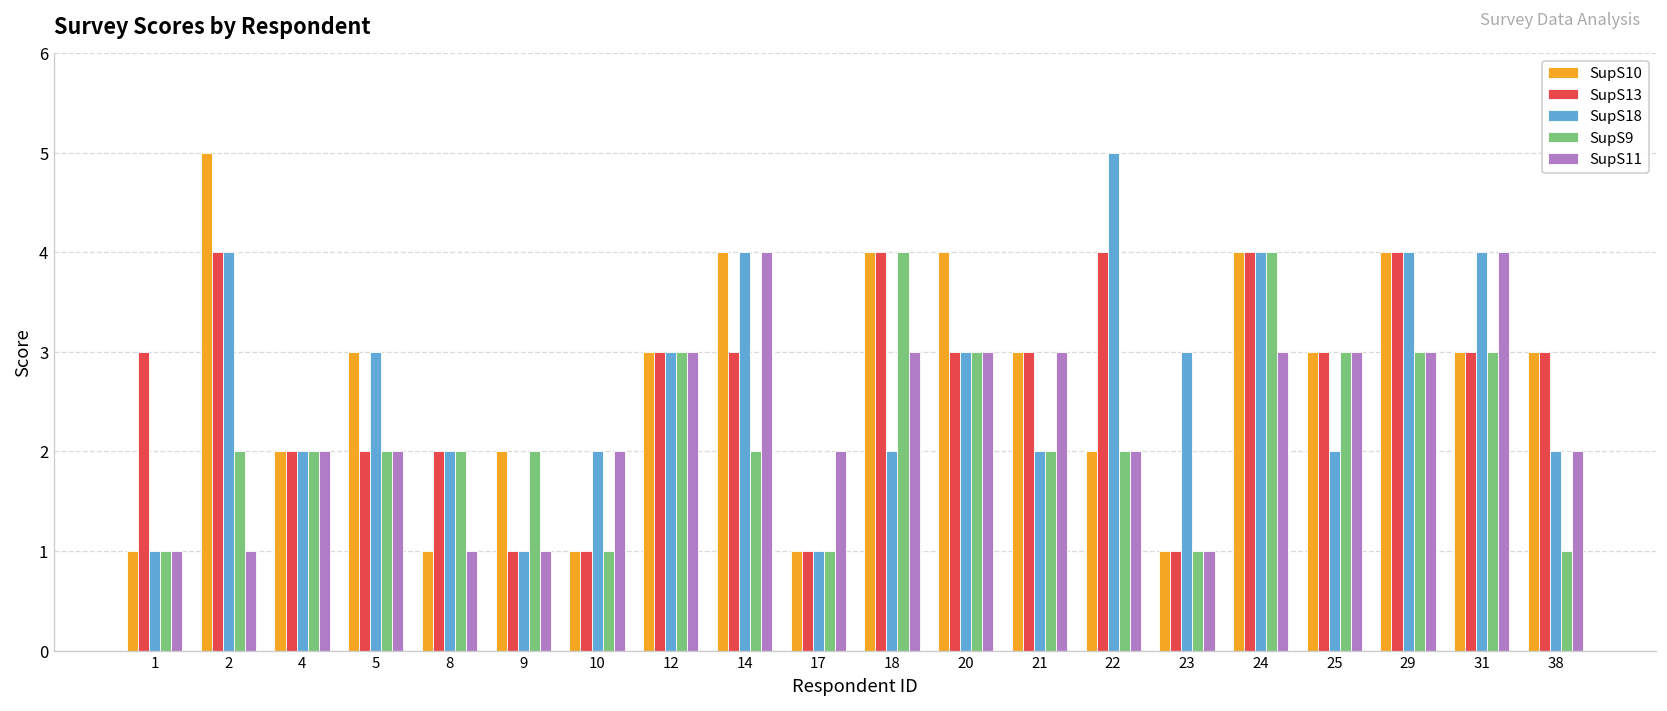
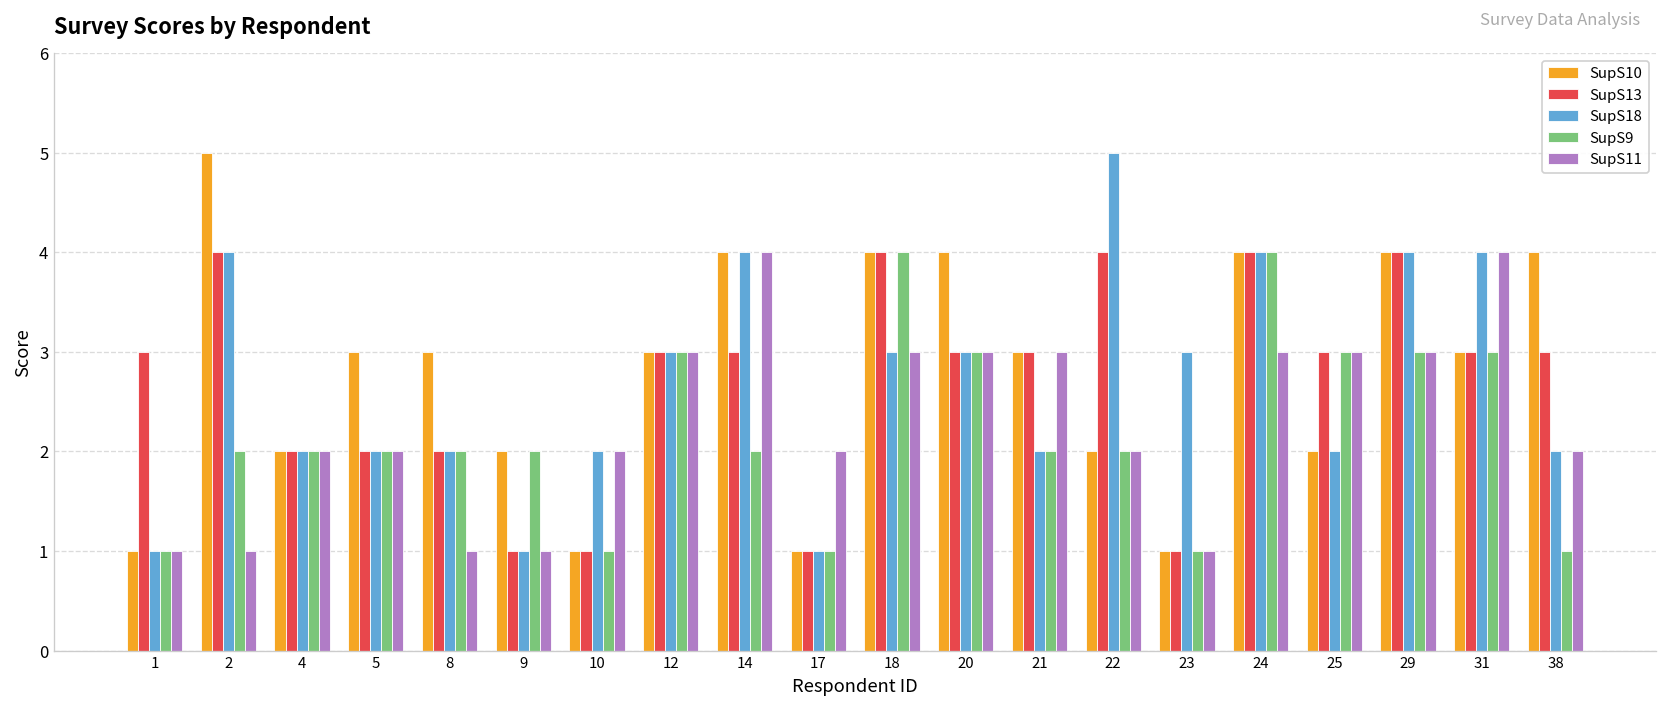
SupS18, 5: 3 -> 2
SupS10, 8: 1 -> 3
SupS18, 18: 2 -> 3
SupS10, 25: 3 -> 2
SupS10, 38: 3 -> 4
